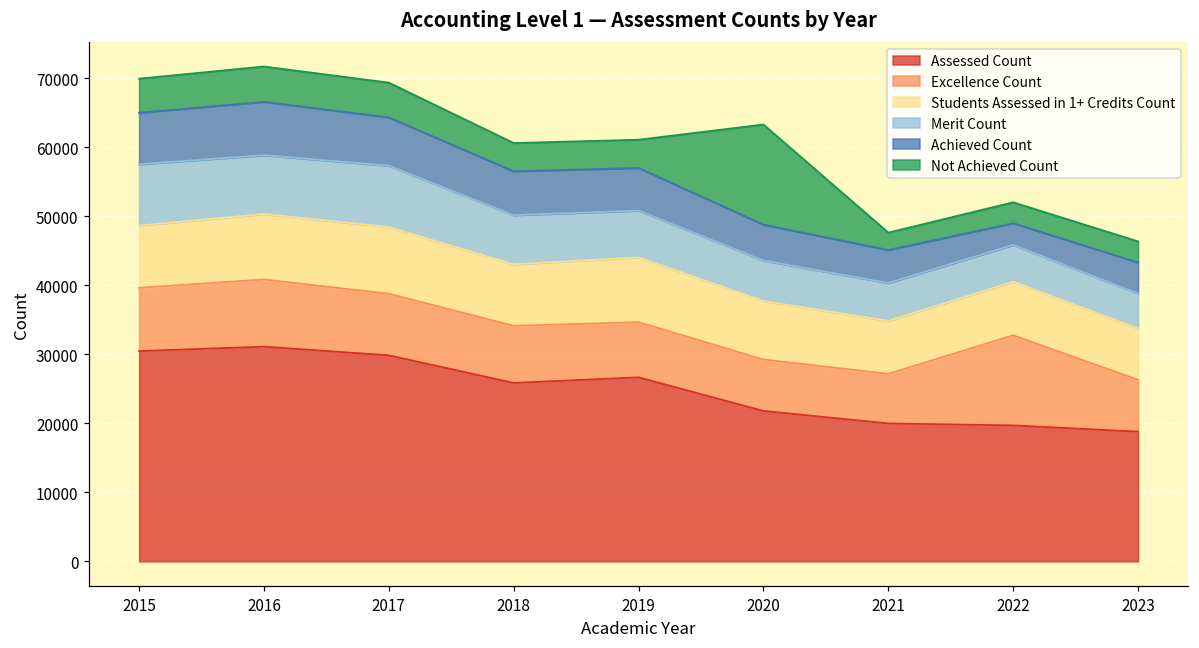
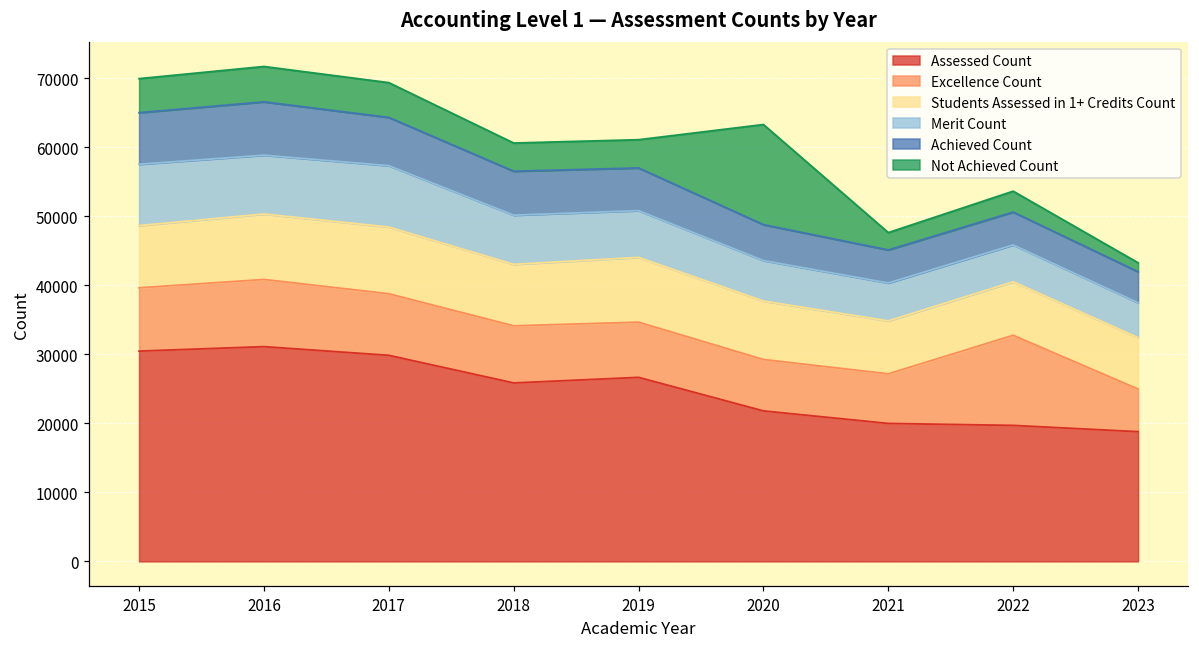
Achieved Count, 2022: 3000 -> 5000
Excellence Count, 2023: 8000 -> 6000
Not Achieved Count, 2023: 3000 -> 1000
